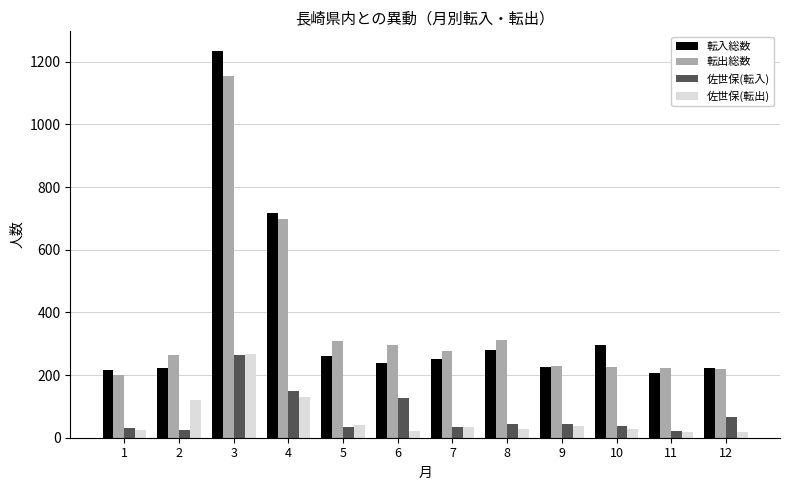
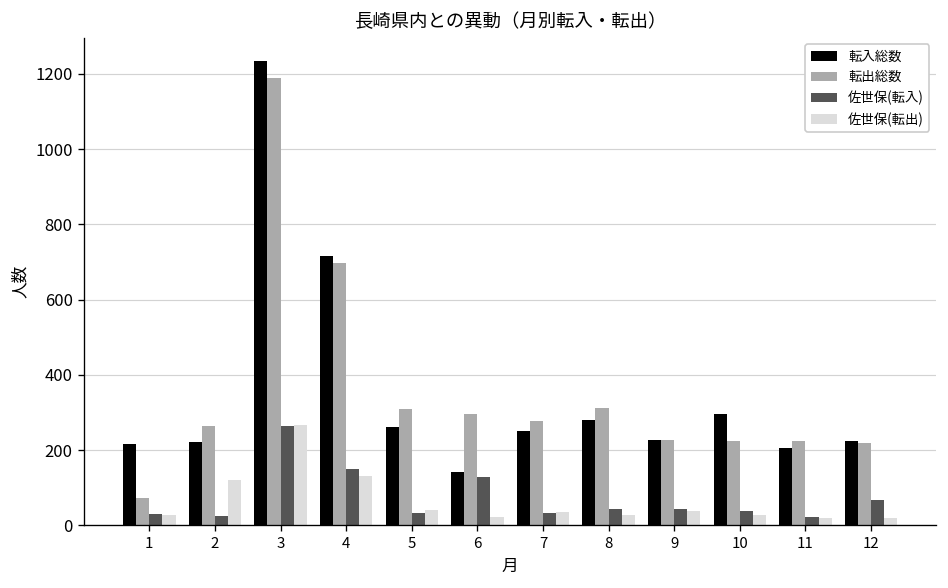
転出総数, 1: 200 -> 70
転出総数, 3: 1150 -> 1190
転入総数, 6: 240 -> 140
